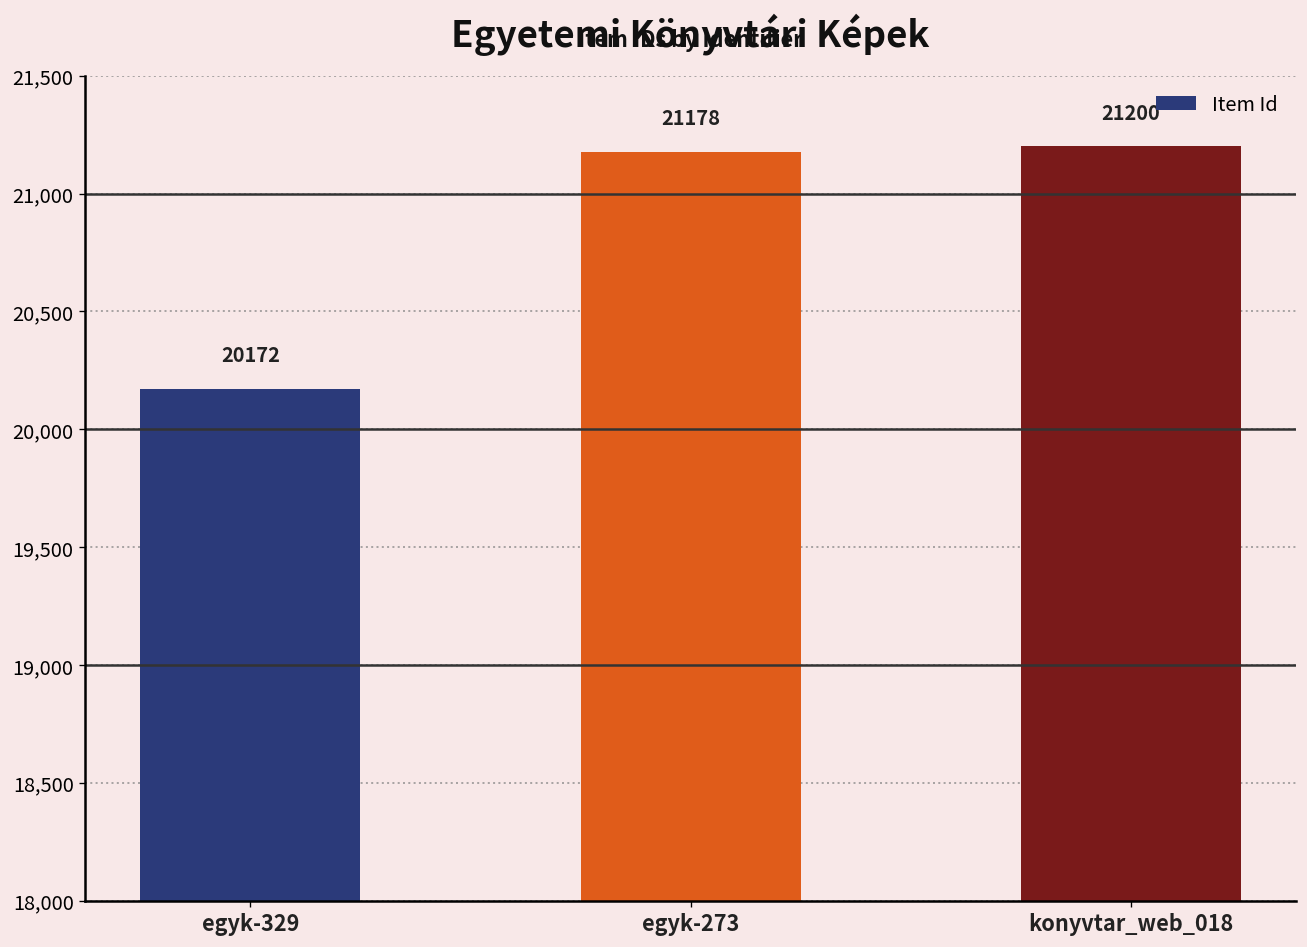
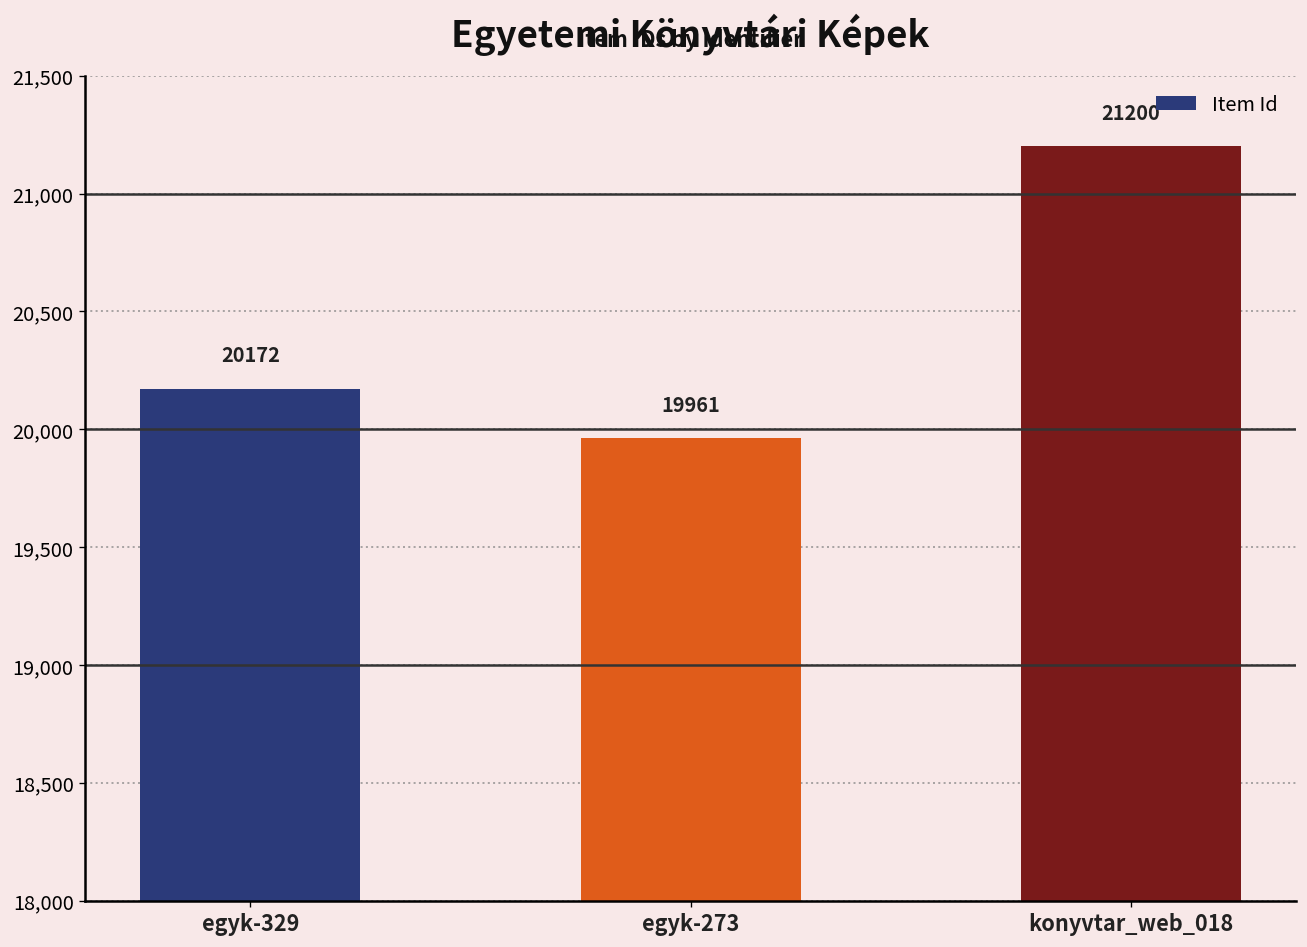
egyk-273: 21178 -> 19961
